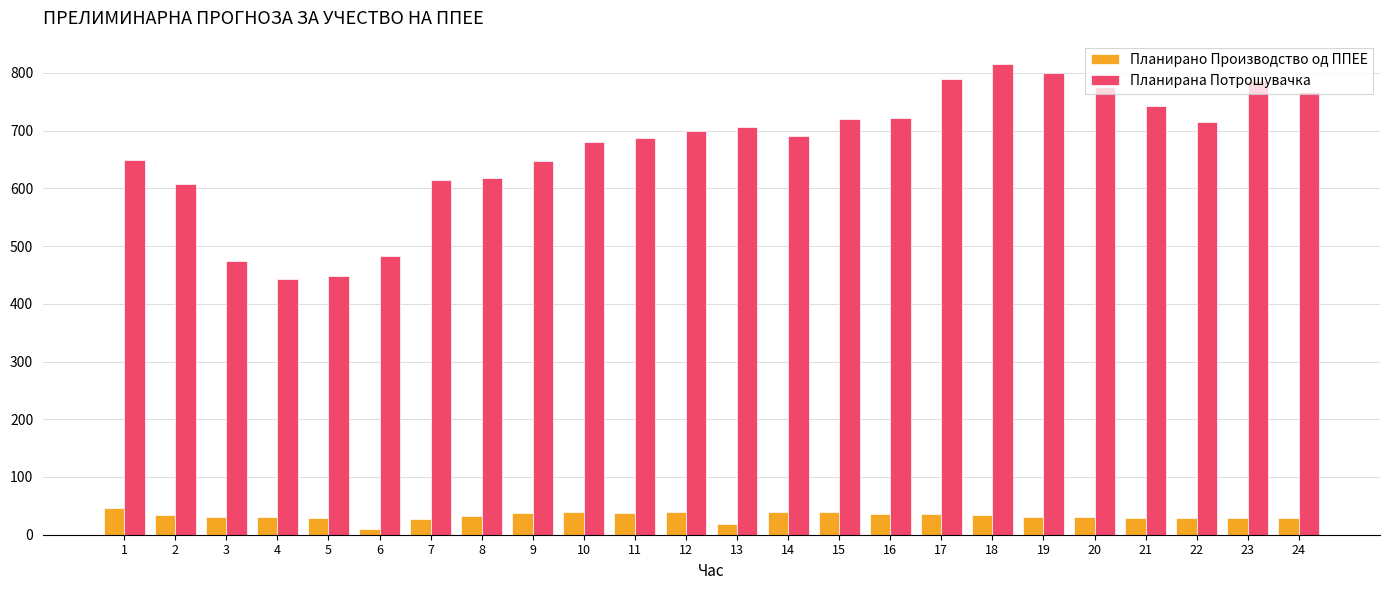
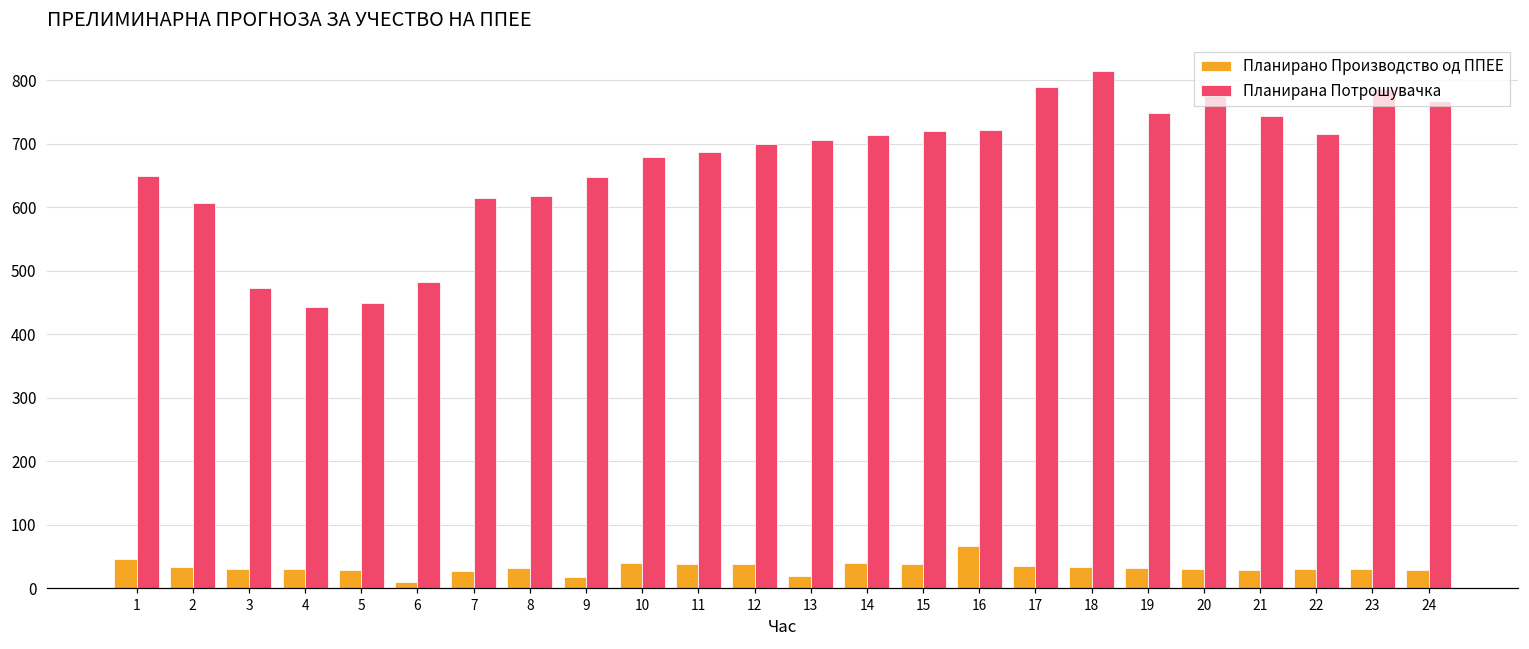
Планирано Производство од ППЕЕ, 9: 40 -> 20
Планирана Потрошувачка, 14: 690 -> 710
Планирано Производство од ППЕЕ, 16: 40 -> 70
Планирана Потрошувачка, 19: 800 -> 750
